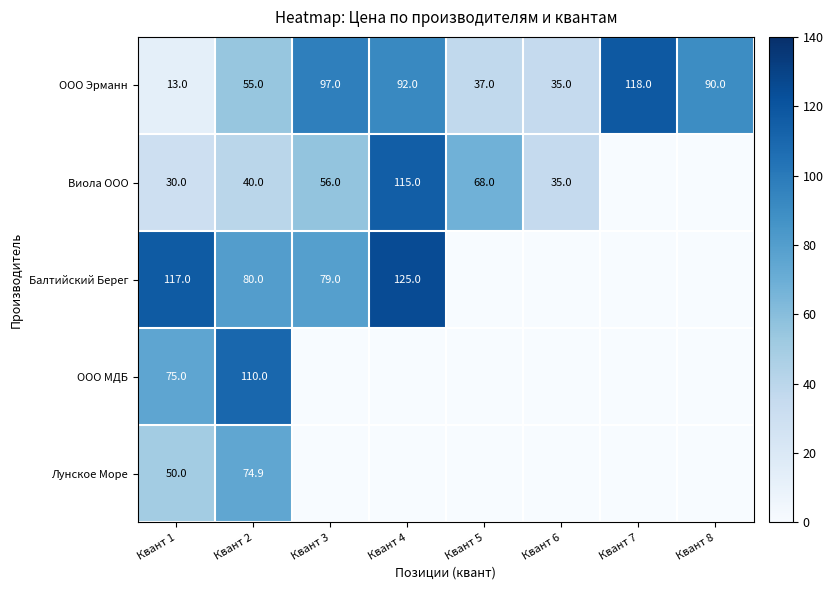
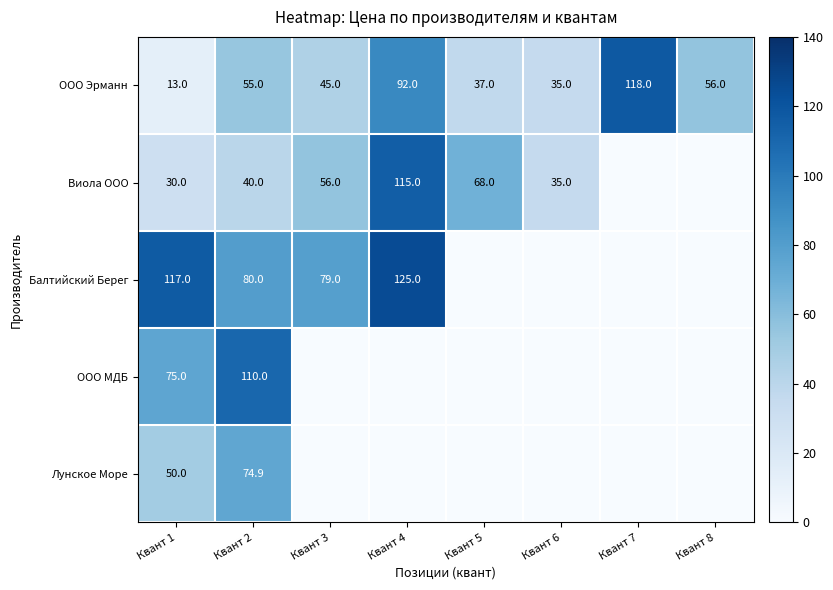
ООО Эрманн, Квант 3: 97.0 -> 45.0
ООО Эрманн, Квант 8: 90.0 -> 56.0
